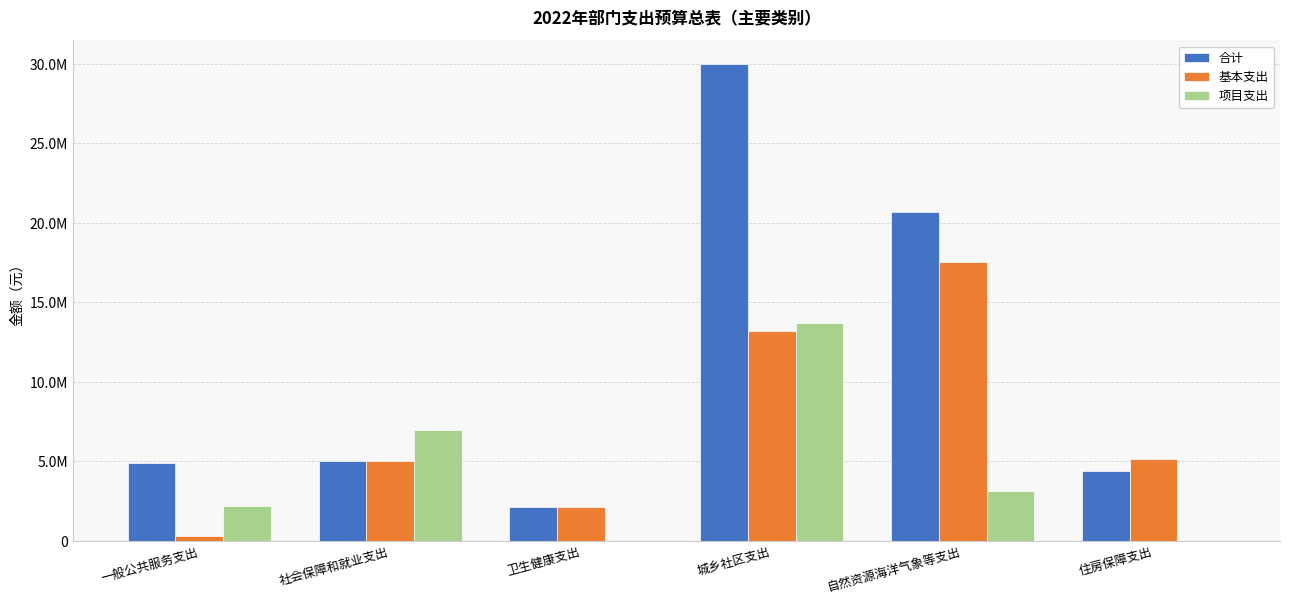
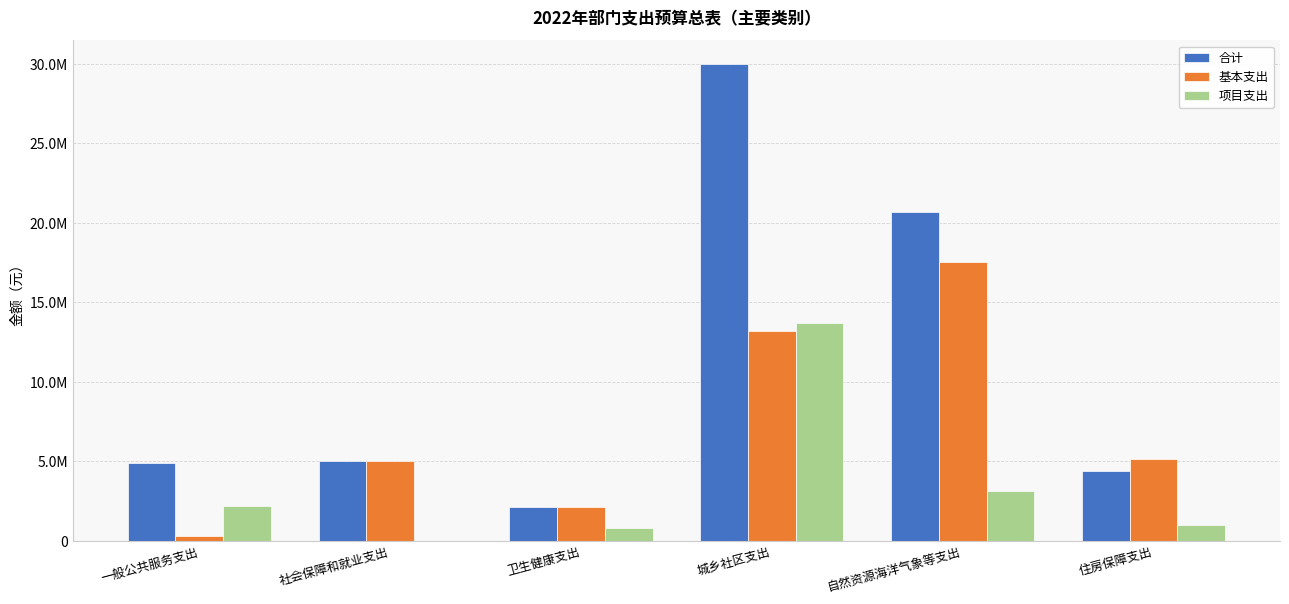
项目支出, 社会保障和就业支出: 7000000 -> 0
项目支出, 卫生健康支出: 0 -> 800000
项目支出, 住房保障支出: 0 -> 1000000
